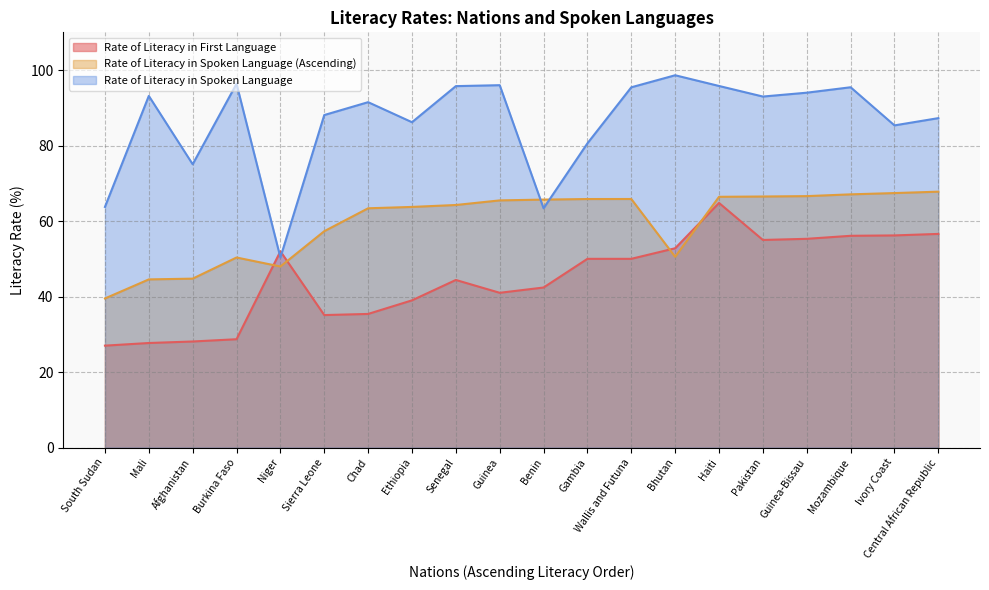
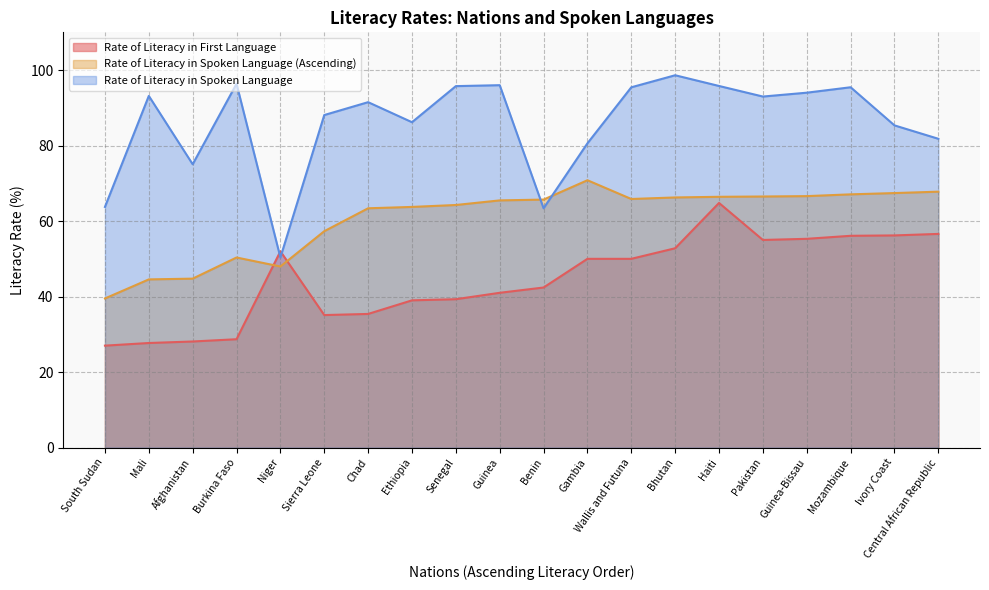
Rate of Literacy in First Language, Senegal: 44 -> 39
Rate of Literacy in Spoken Language (Ascending), Gambia: 66 -> 71
Rate of Literacy in Spoken Language (Ascending), Bhutan: 51 -> 66
Rate of Literacy in Spoken Language, Central African Republic: 87 -> 82
